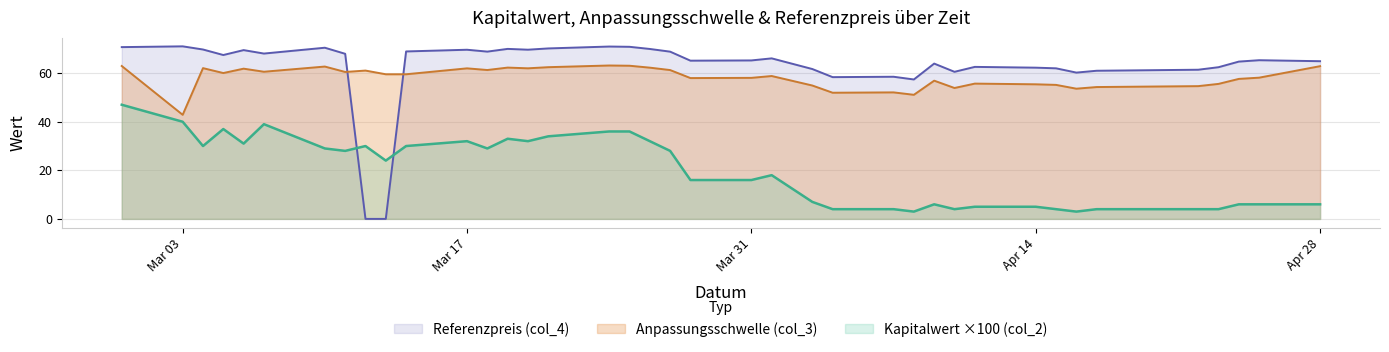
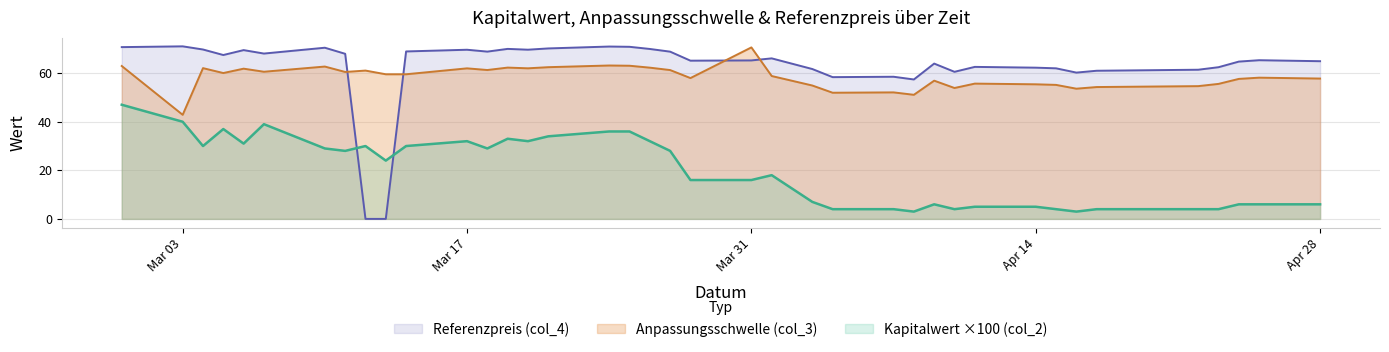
Anpassungsschwelle (col_3), Mar 31: 58 -> 71
Anpassungsschwelle (col_3), Apr 28: 63 -> 58
